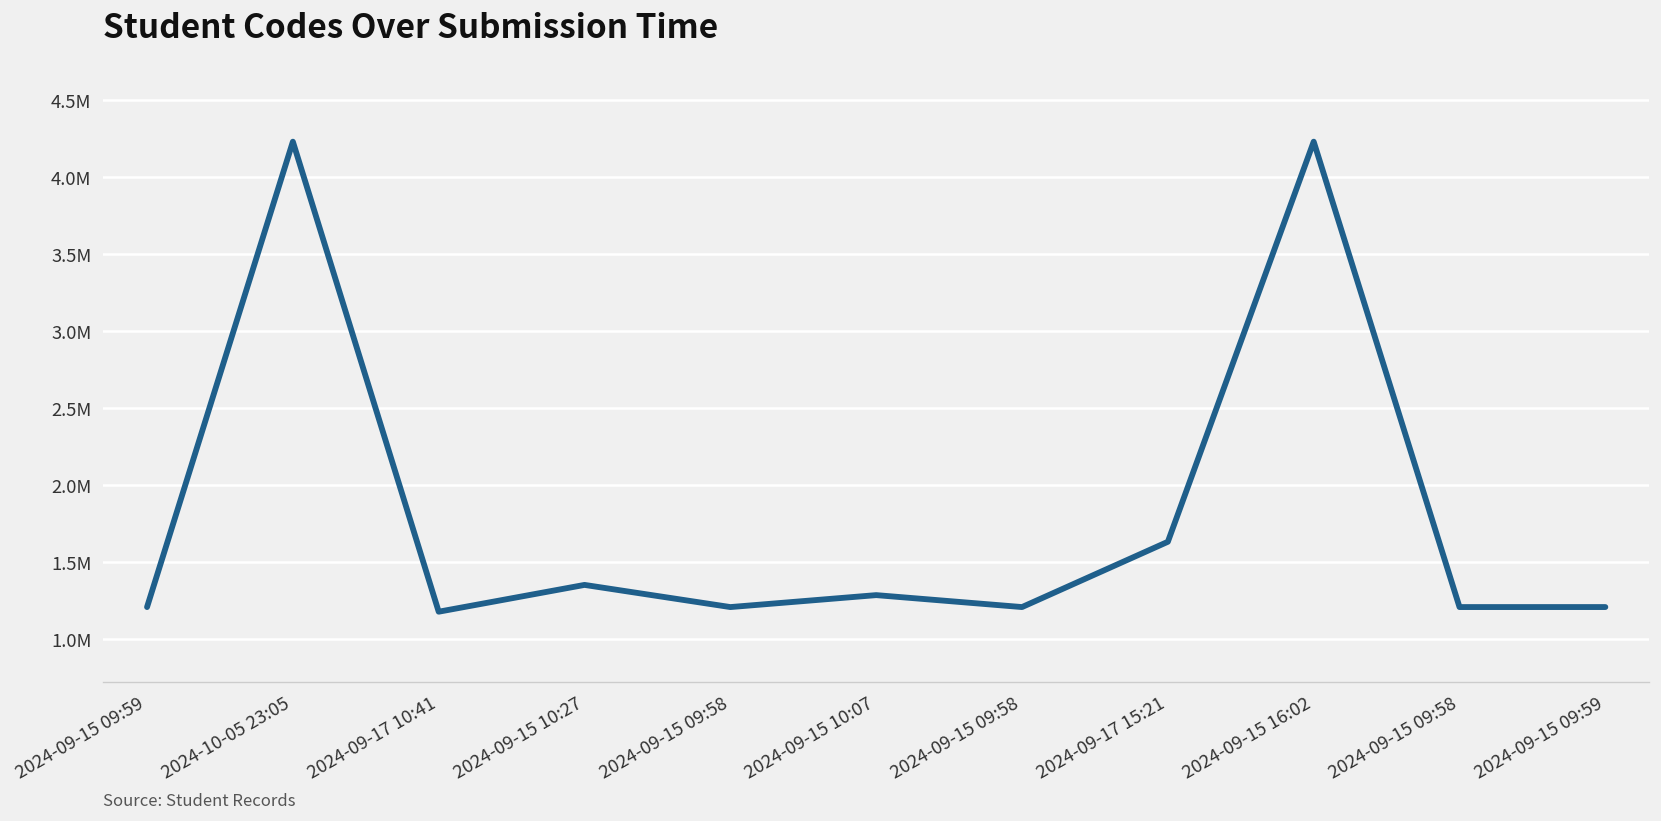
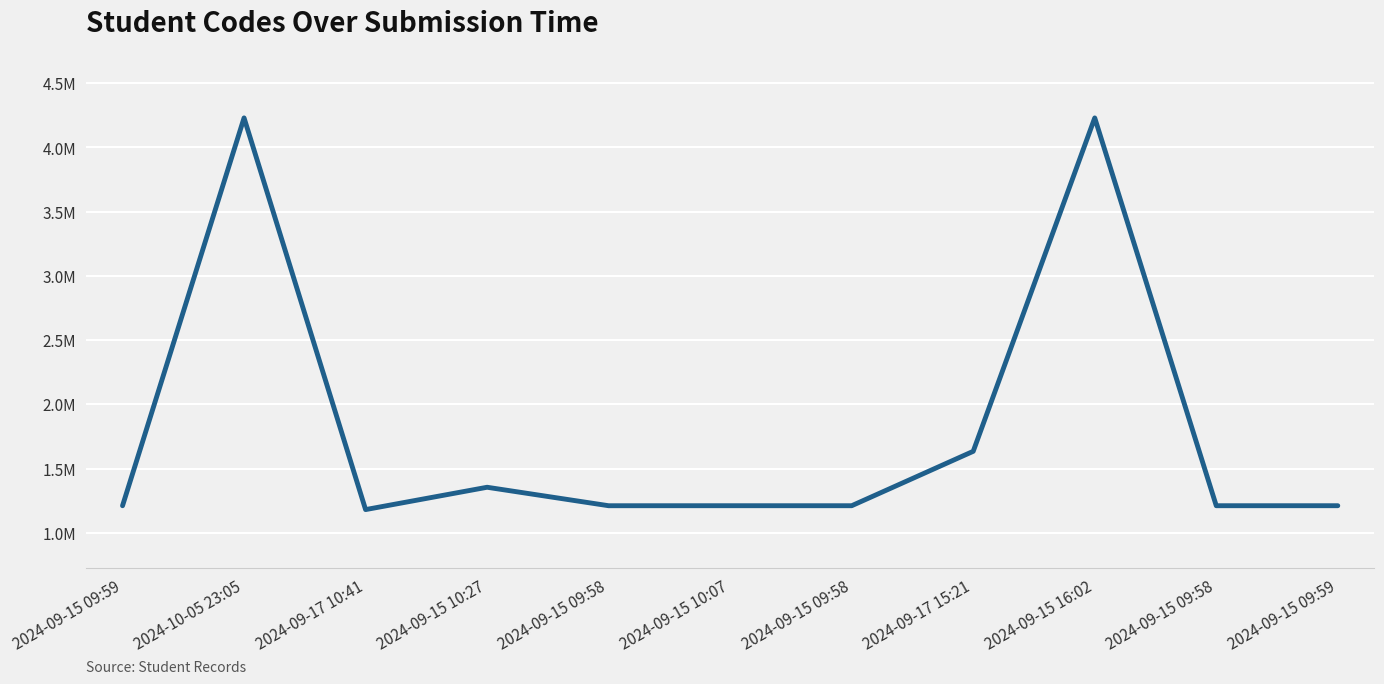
2024-09-15 10:07: 1290000 -> 1210000
